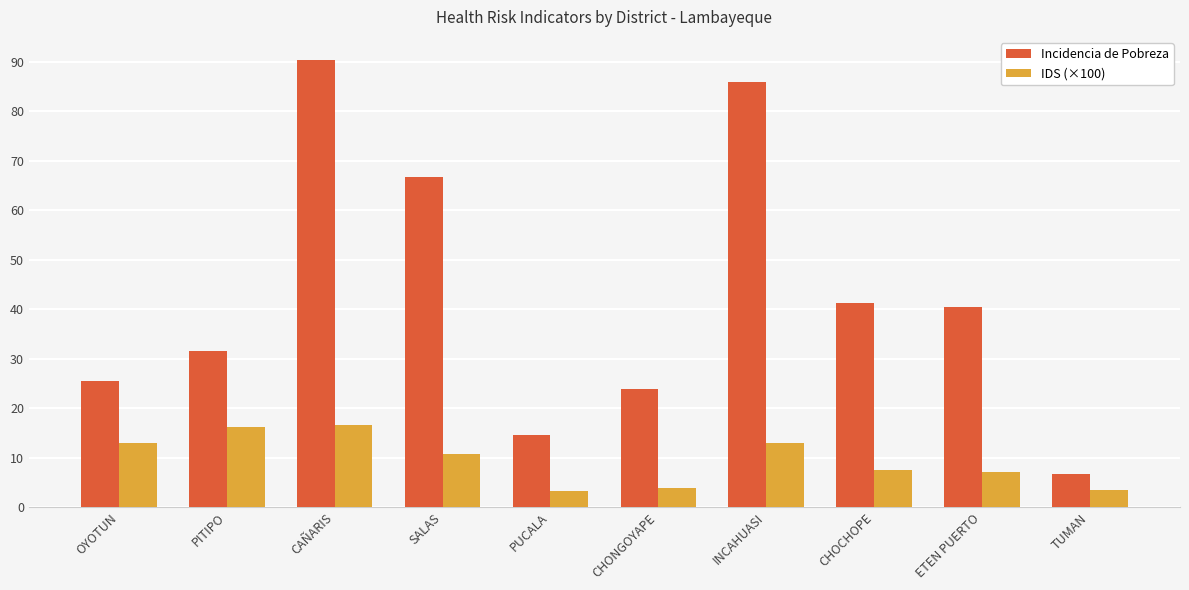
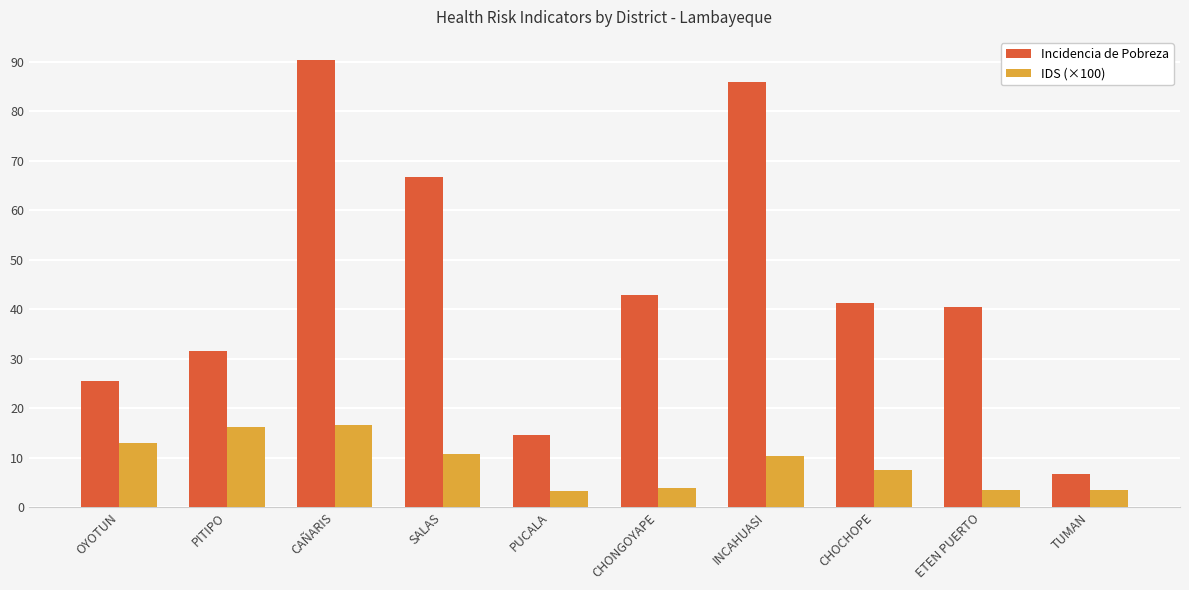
Incidencia de Pobreza, CHONGOYAPE: 24 -> 43
IDS (×100), INCAHUASI: 13 -> 10
IDS (×100), ETEN PUERTO: 7 -> 3
